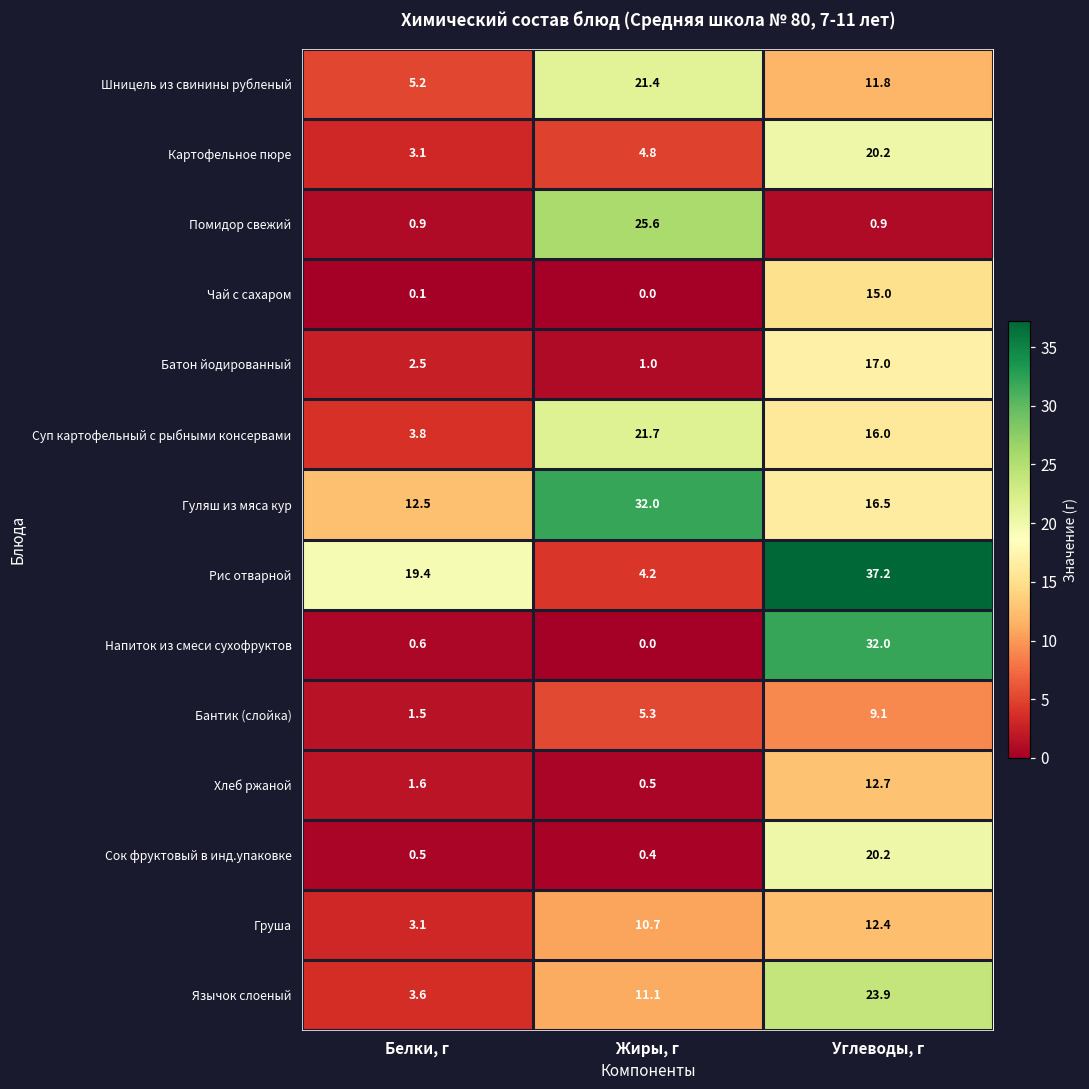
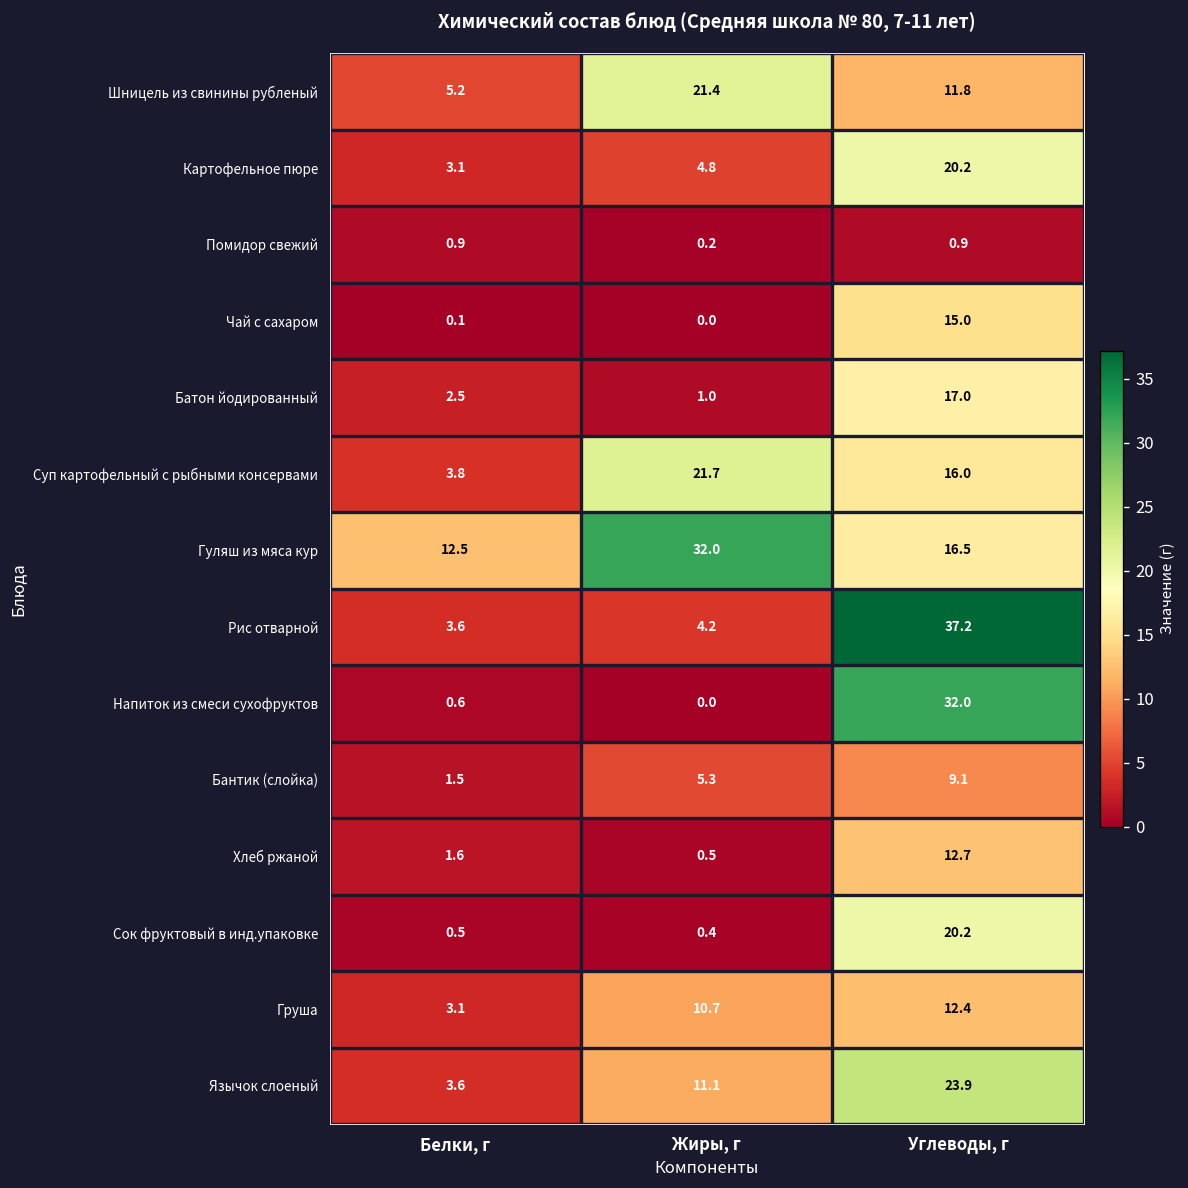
Помидор свежий, Жиры, г: 25.6 -> 0.2
Рис отварной, Белки, г: 19.4 -> 3.6
